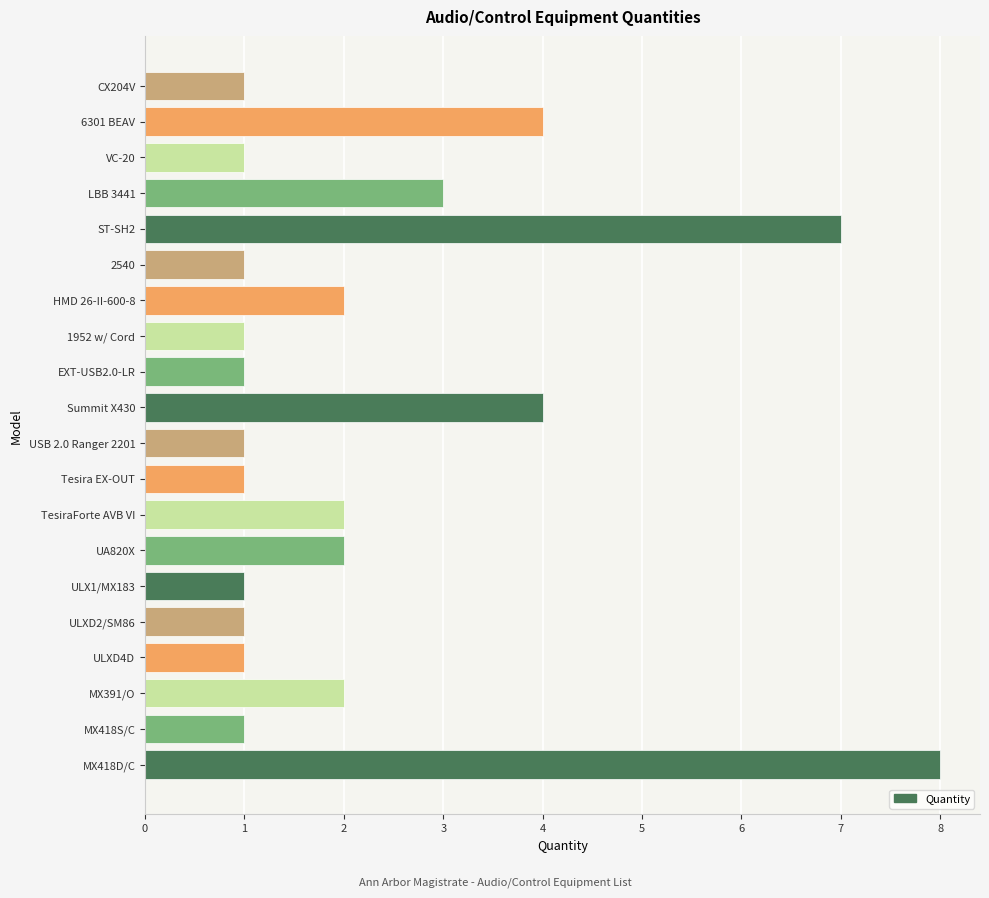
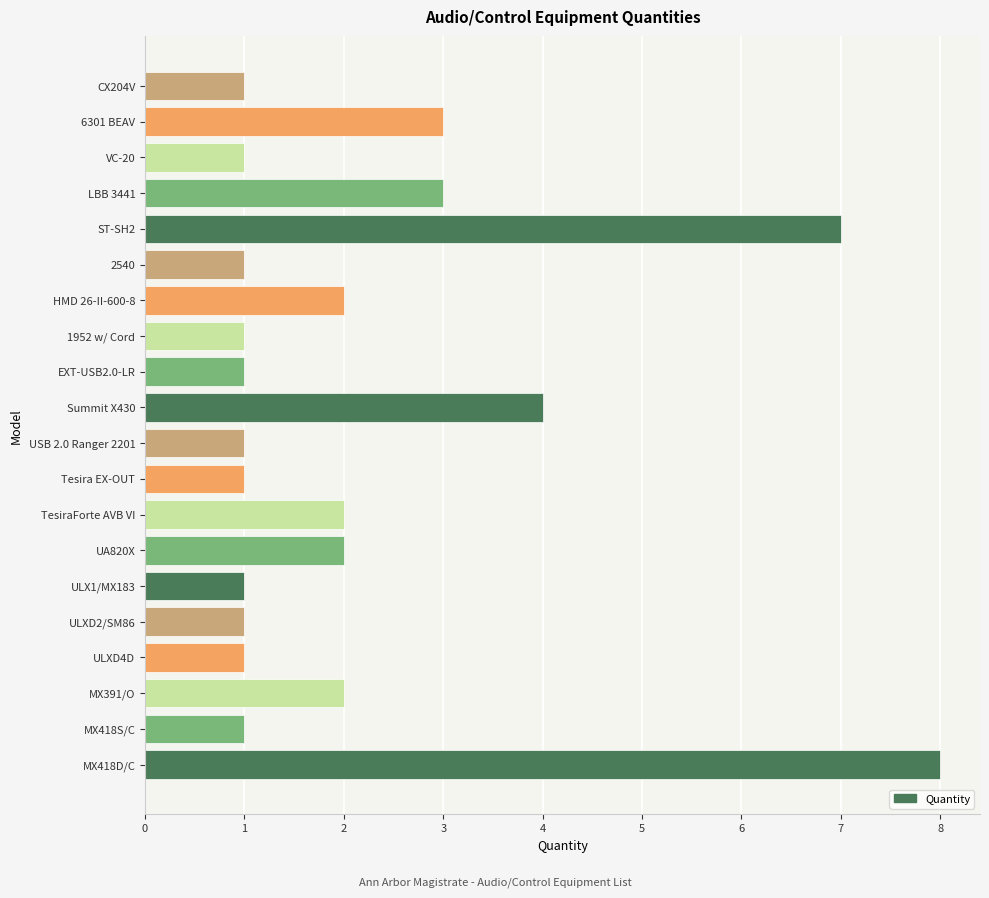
6301 BEAV: 4 -> 3
